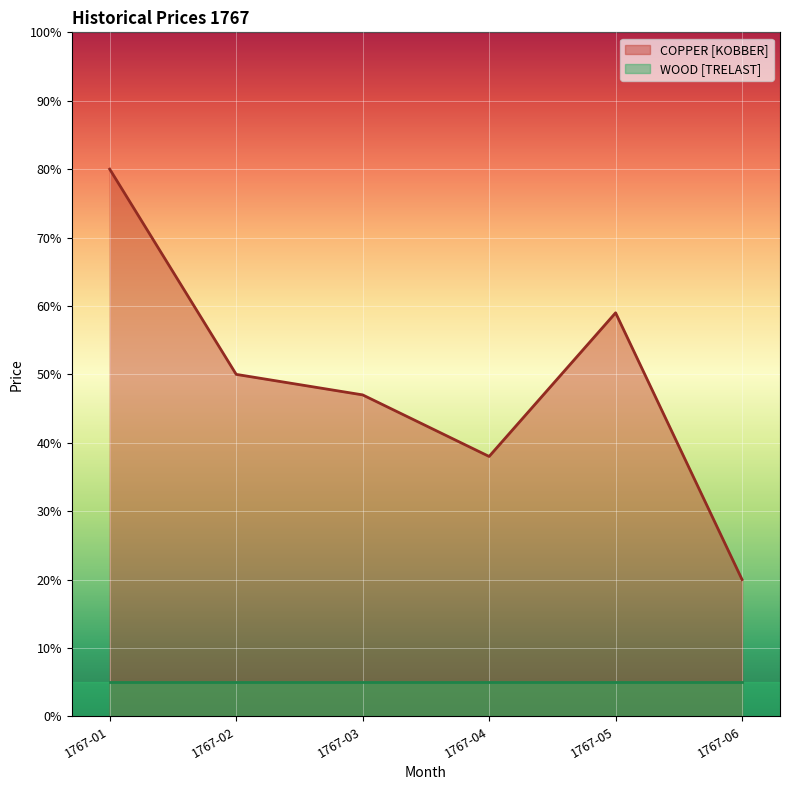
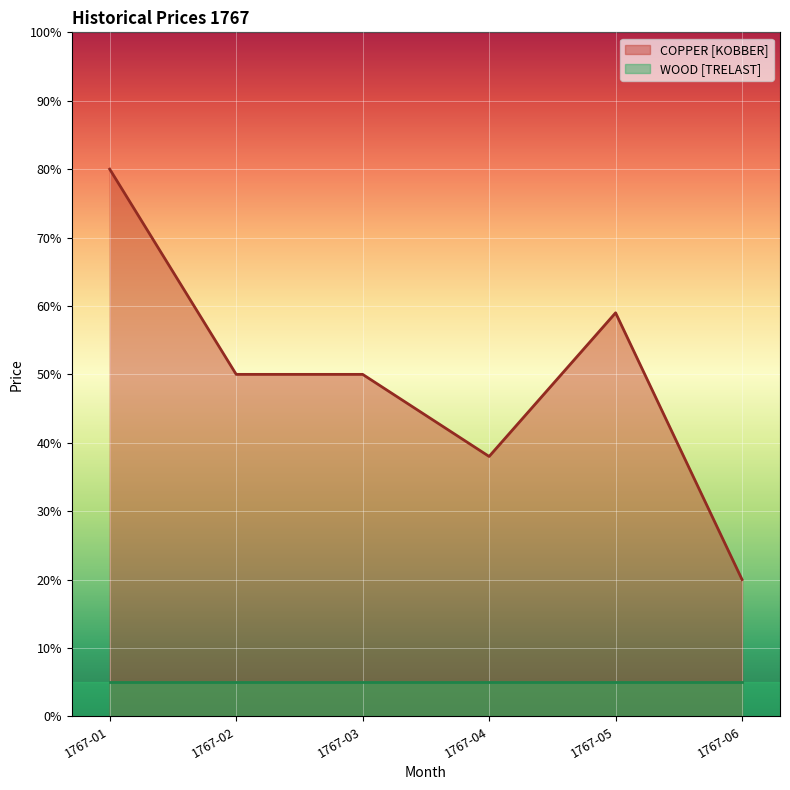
COPPER [KOBBER], 1767-03: 47% -> 50%
